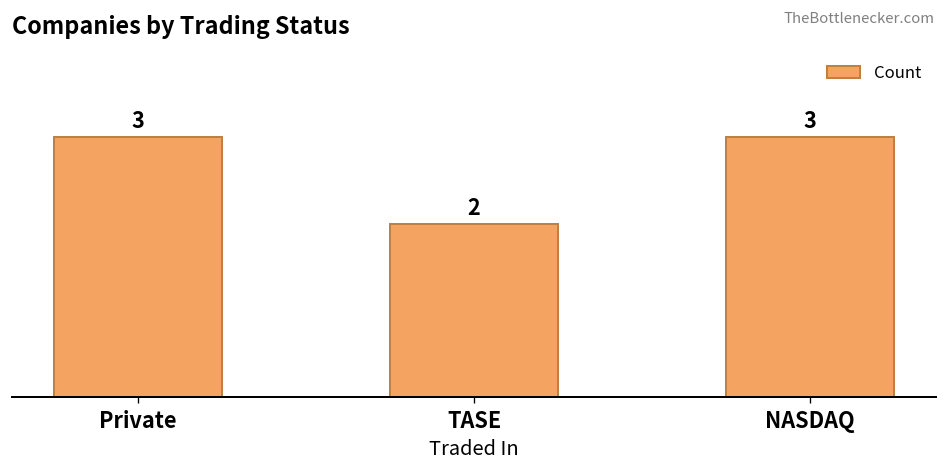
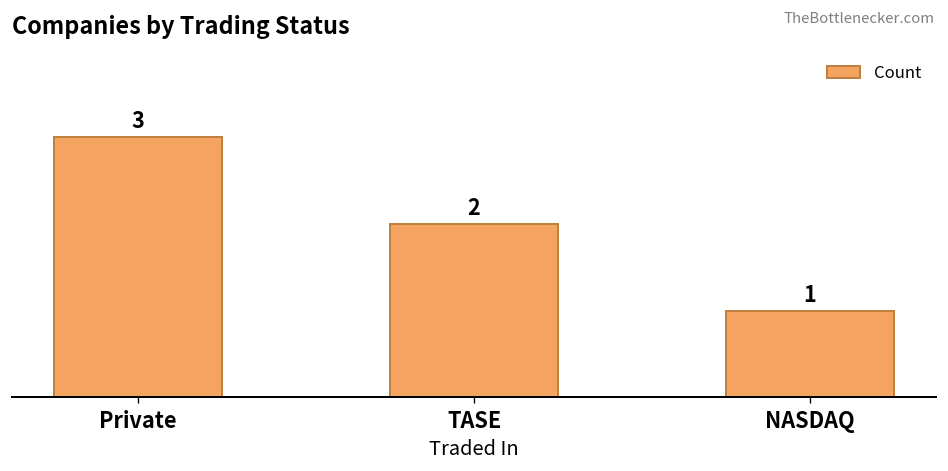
NASDAQ: 3 -> 1
